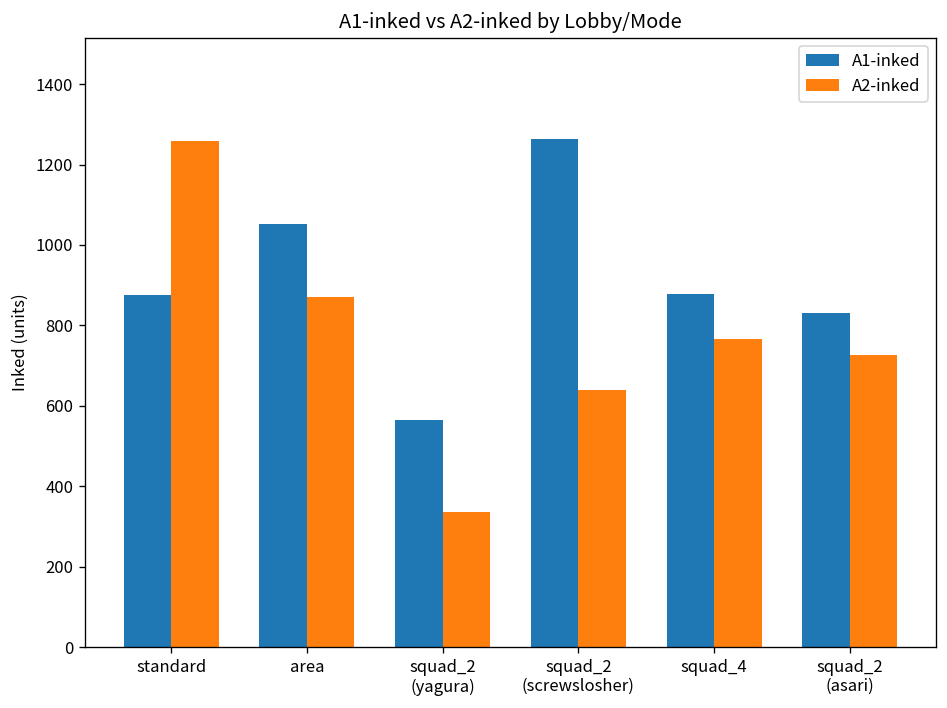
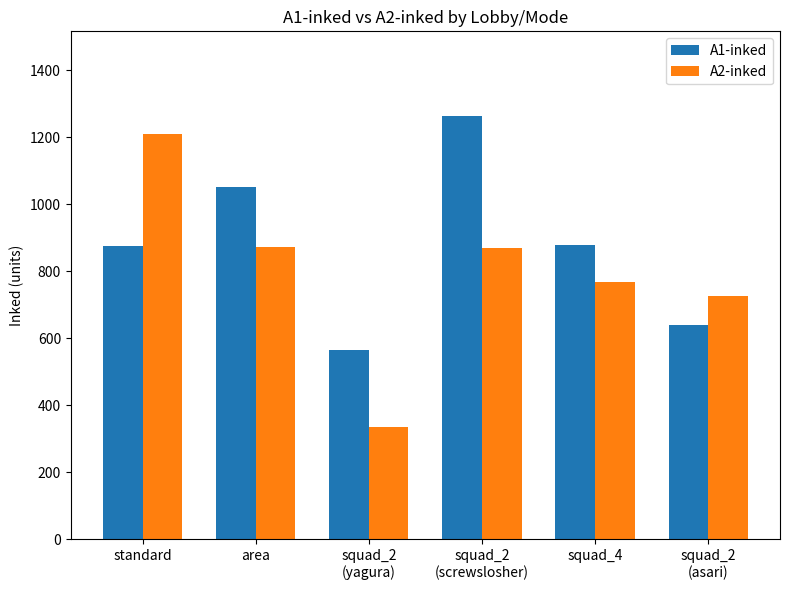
A2-inked, standard: 1260 -> 1210
A2-inked, squad_2 (screwslosher): 640 -> 870
A1-inked, squad_2 (asari): 830 -> 640
